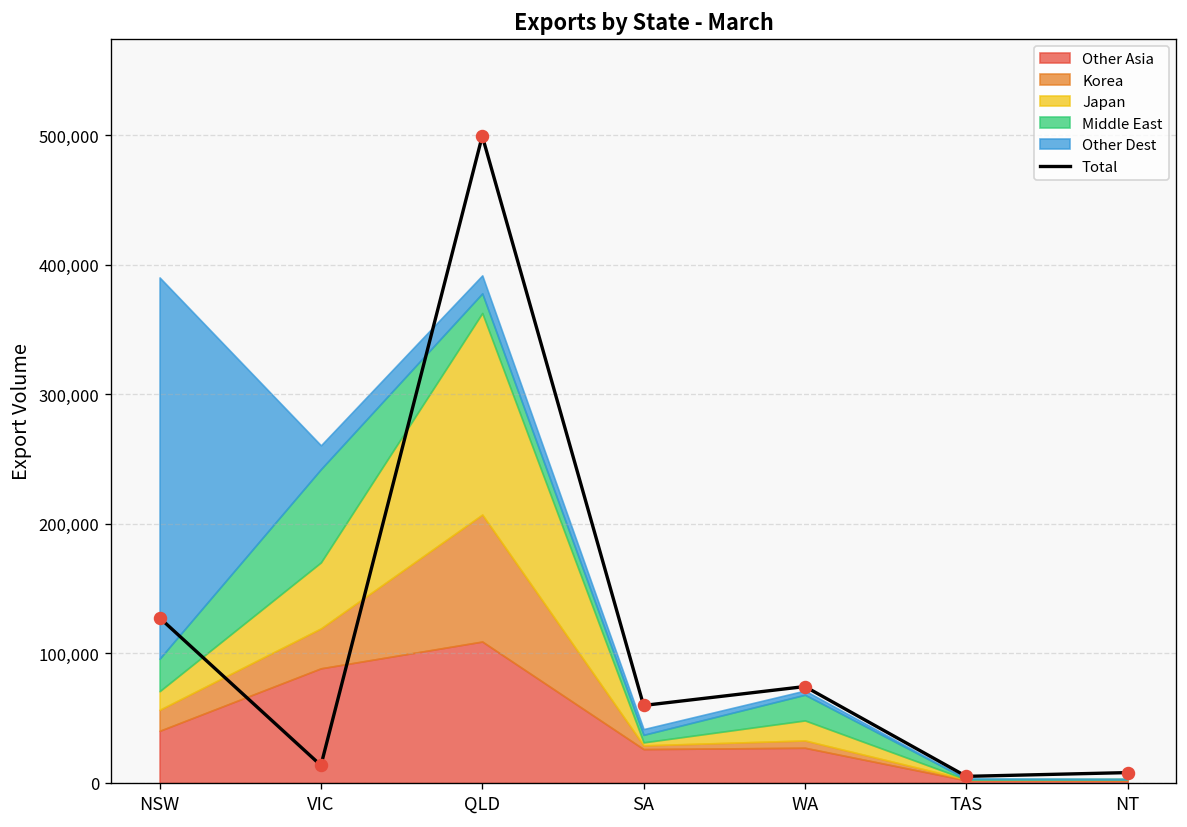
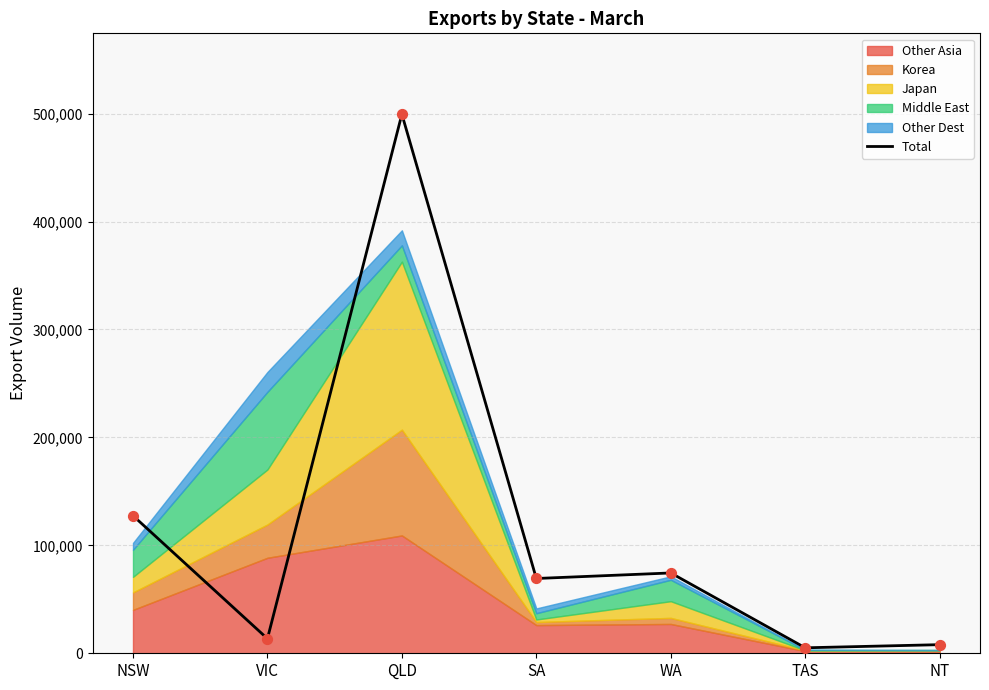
Other Dest, NSW: 294,000 -> 6,000
Total, SA: 60,000 -> 69,000
